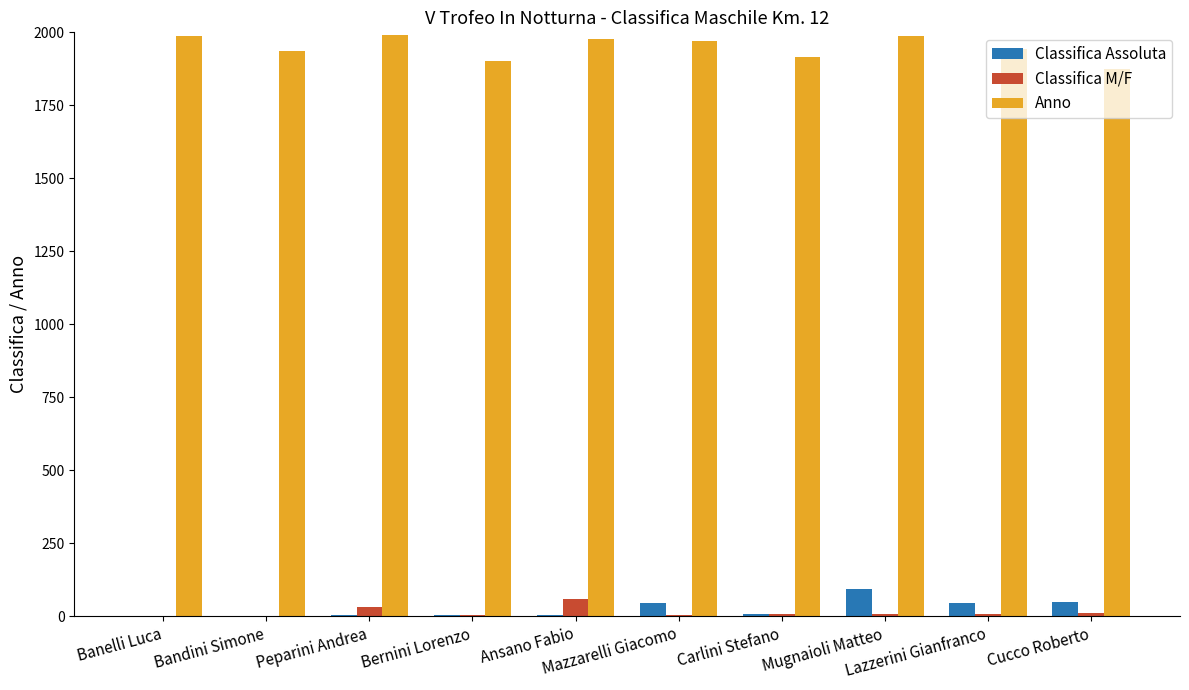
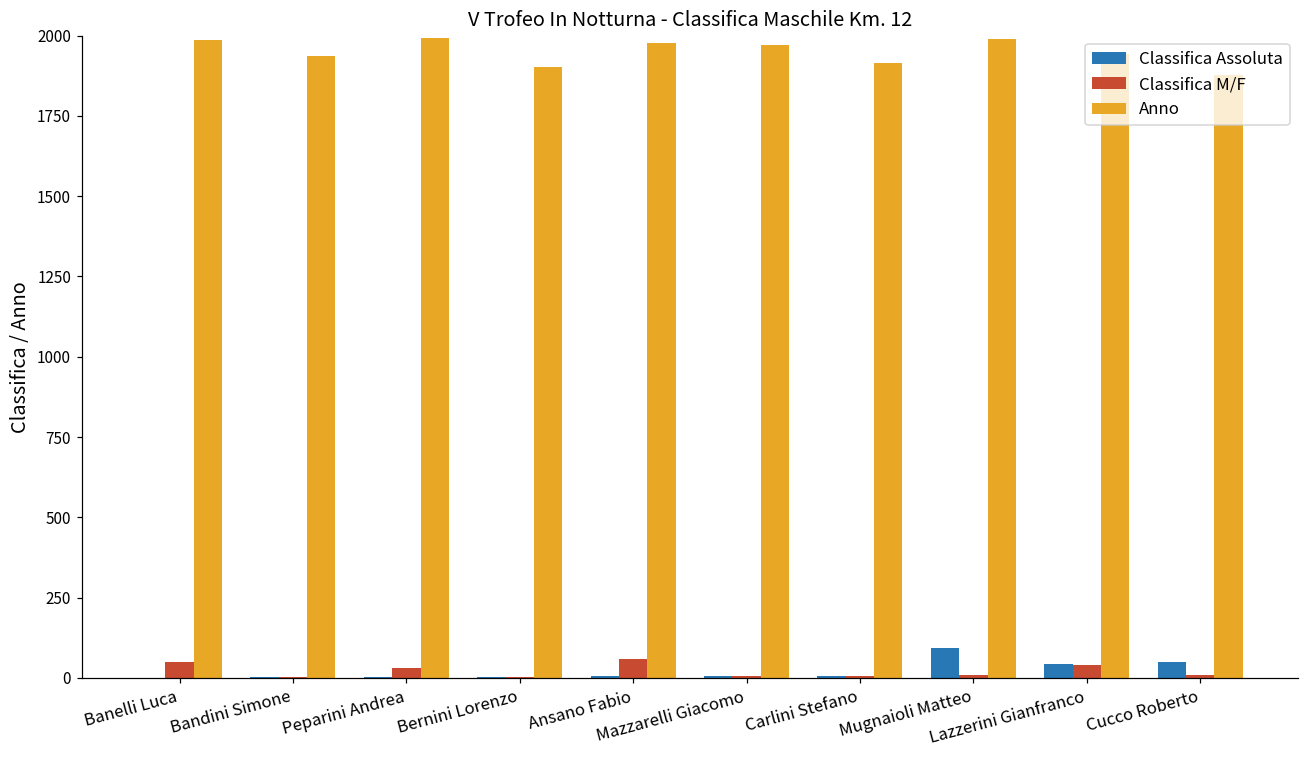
Classifica M/F, Banelli Luca: 0 -> 50
Classifica Assoluta, Mazzarelli Giacomo: 50 -> 10
Classifica M/F, Lazzerini Gianfranco: 10 -> 40
